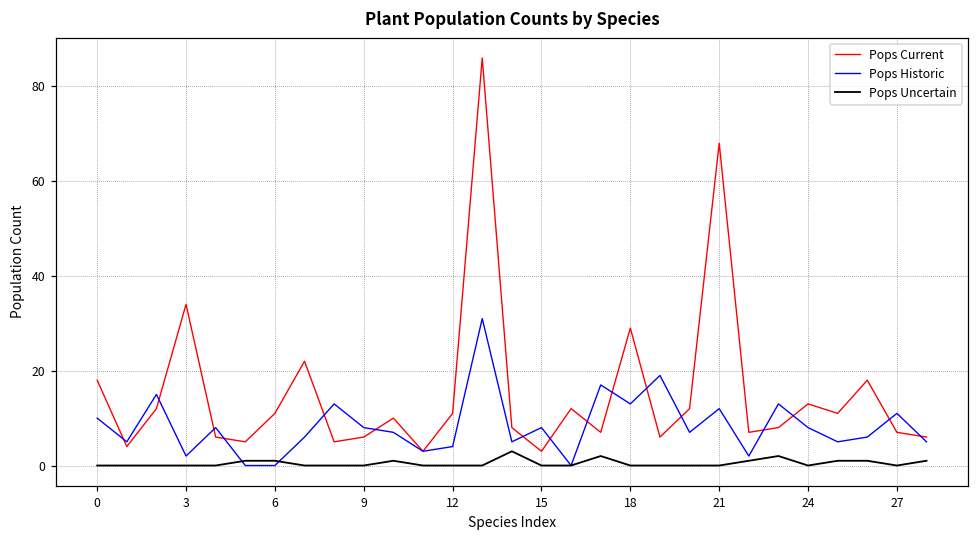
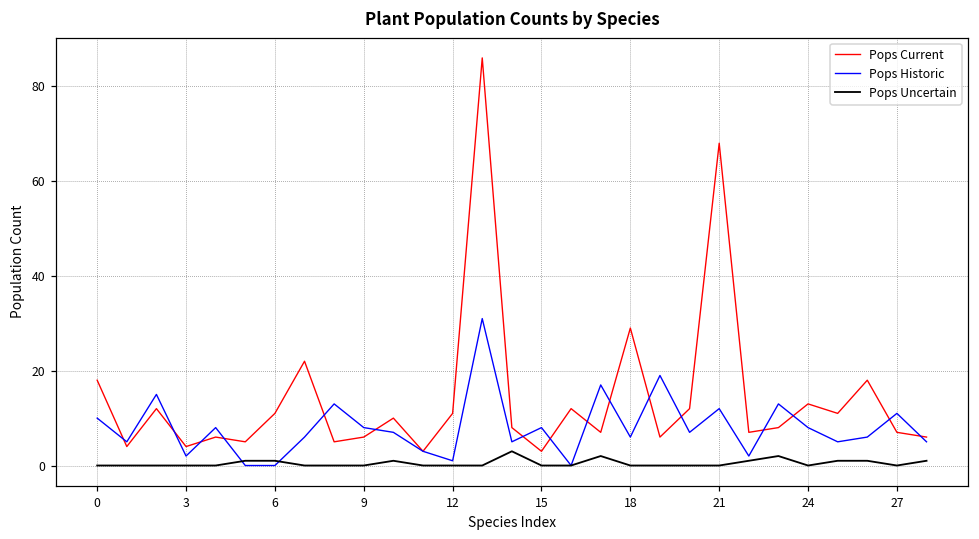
Pops Current, 3: 34 -> 4
Pops Historic, 12: 4 -> 1
Pops Historic, 18: 13 -> 6
